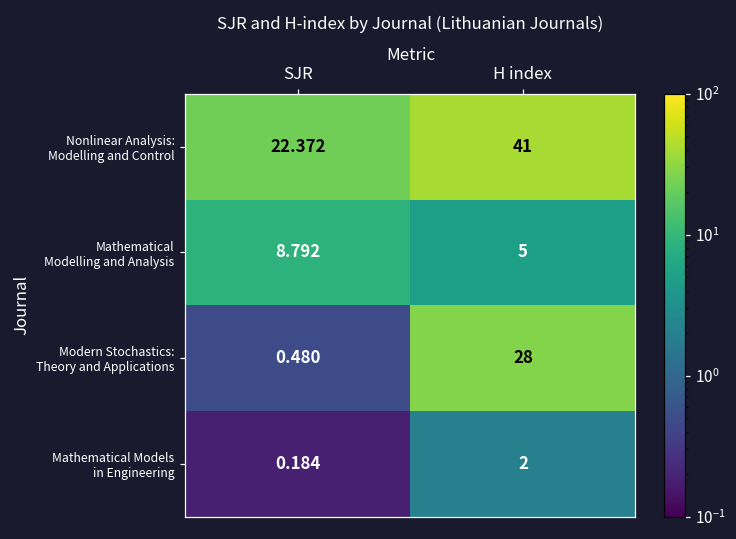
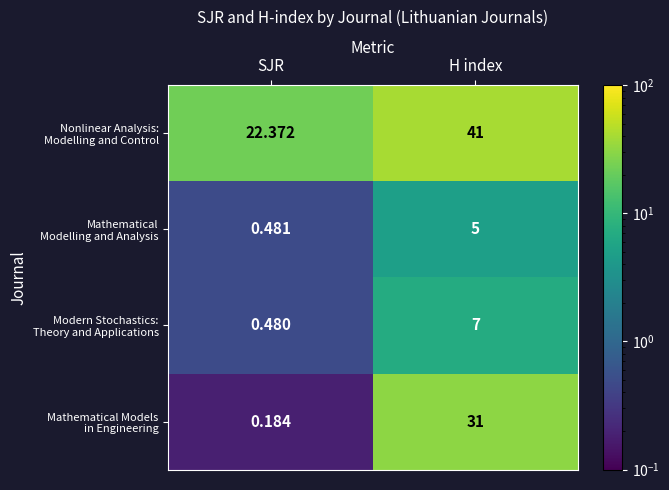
Mathematical Modelling and Analysis, SJR: 8.792 -> 0.481
Modern Stochastics: Theory and Applications, H index: 28 -> 7
Mathematical Models in Engineering, H index: 2 -> 31
